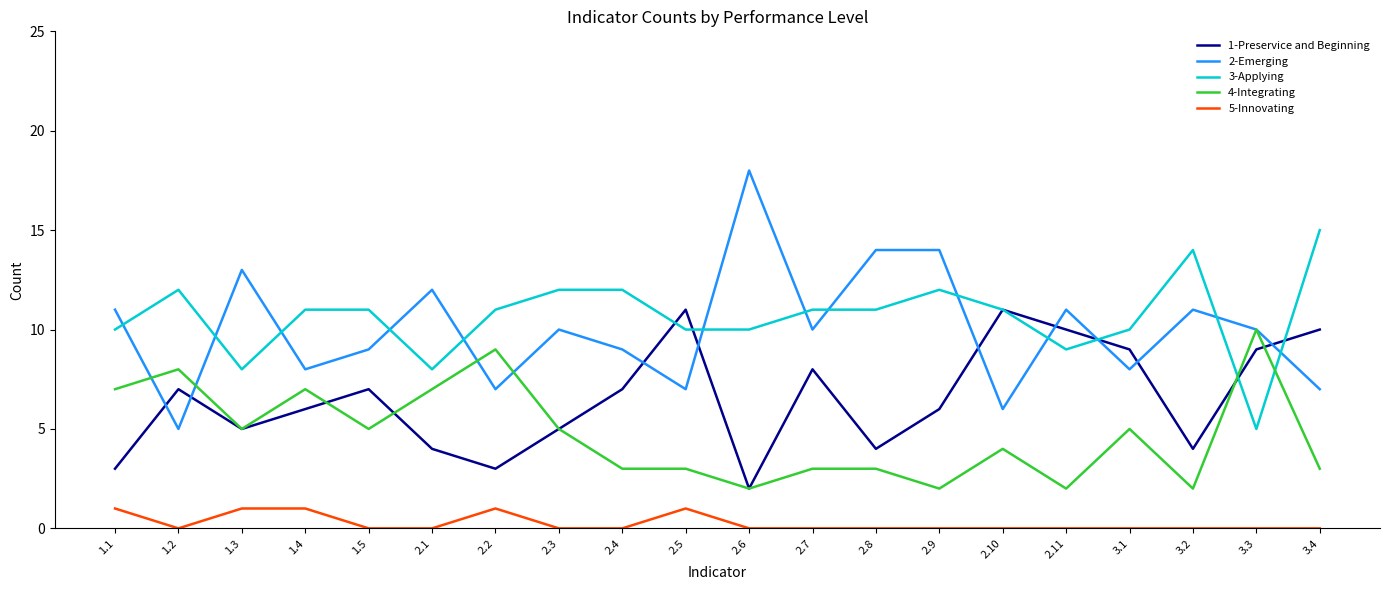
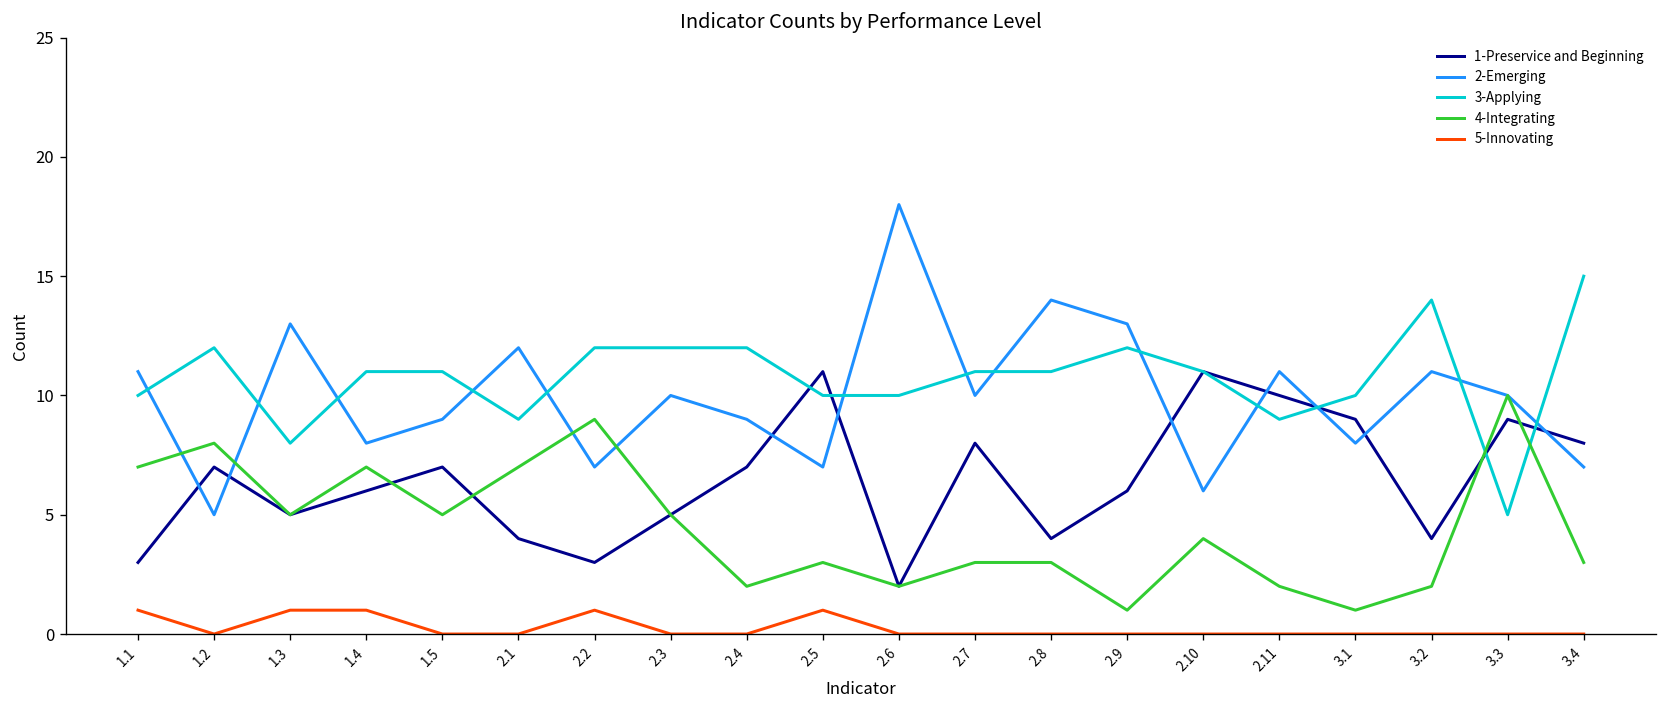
3-Applying, 2.1: 8 -> 9
3-Applying, 2.2: 11 -> 12
4-Integrating, 2.4: 3 -> 2
2-Emerging, 2.9: 14 -> 13
4-Integrating, 2.9: 2 -> 1
4-Integrating, 3.1: 5 -> 1
1-Preservice and Beginning, 3.4: 10 -> 8
